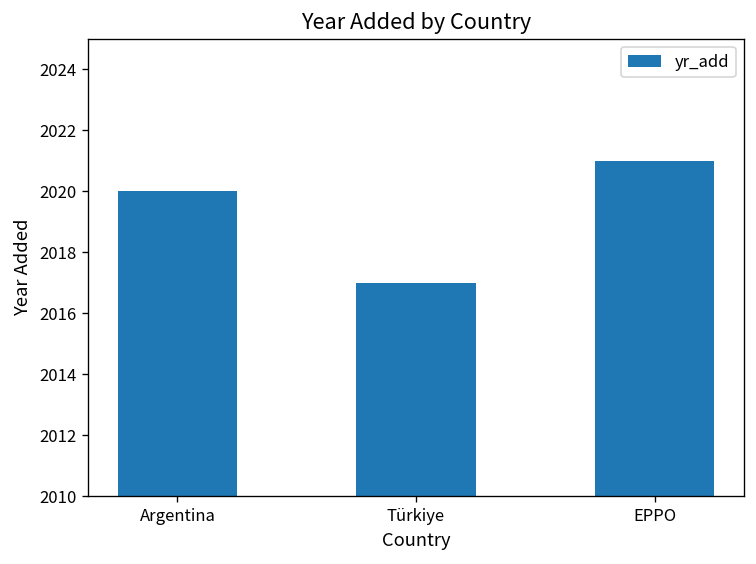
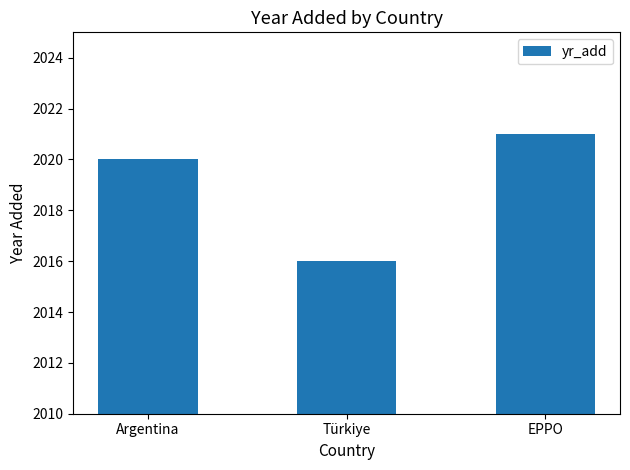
Türkiye: 2017 -> 2016
